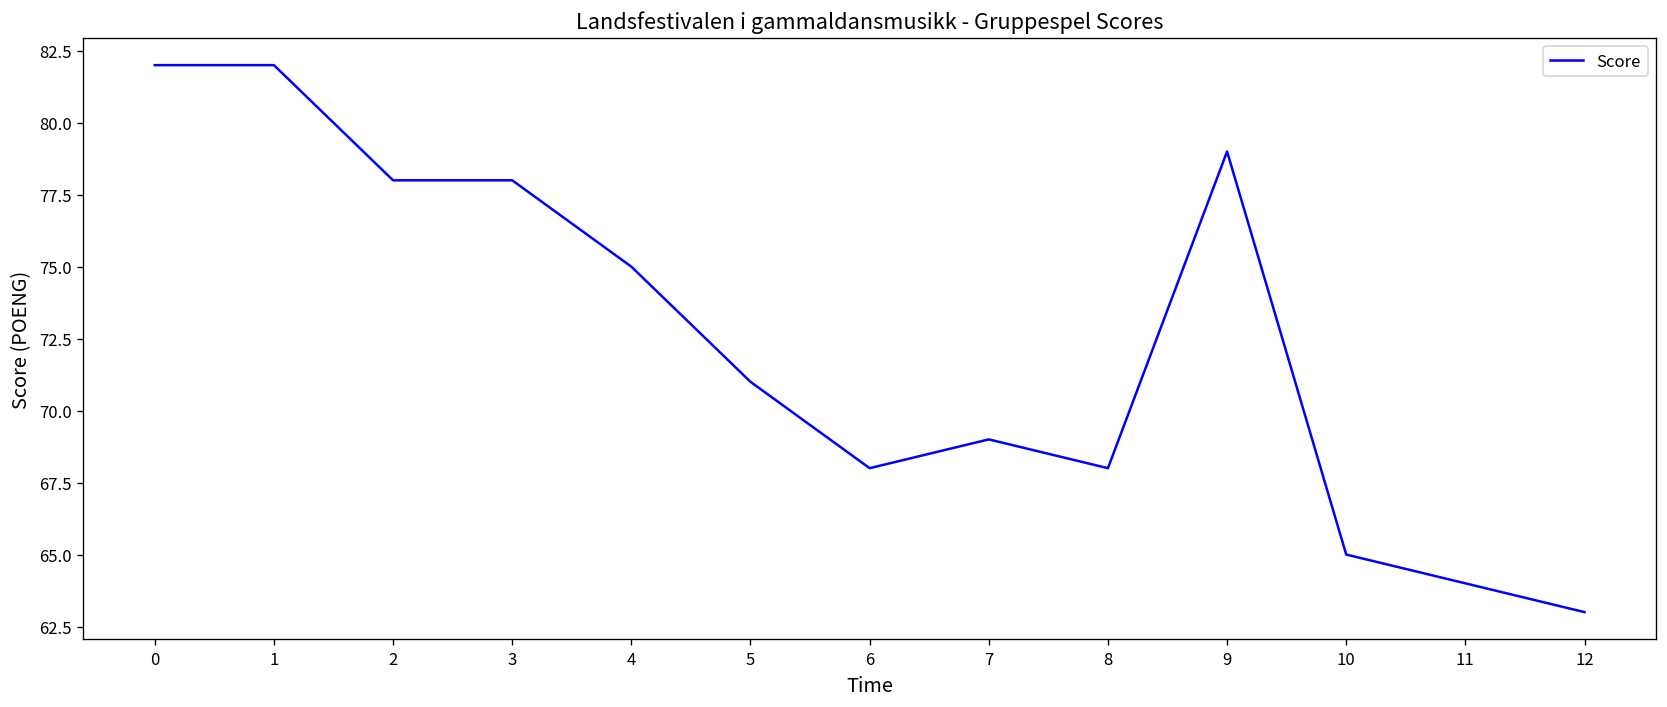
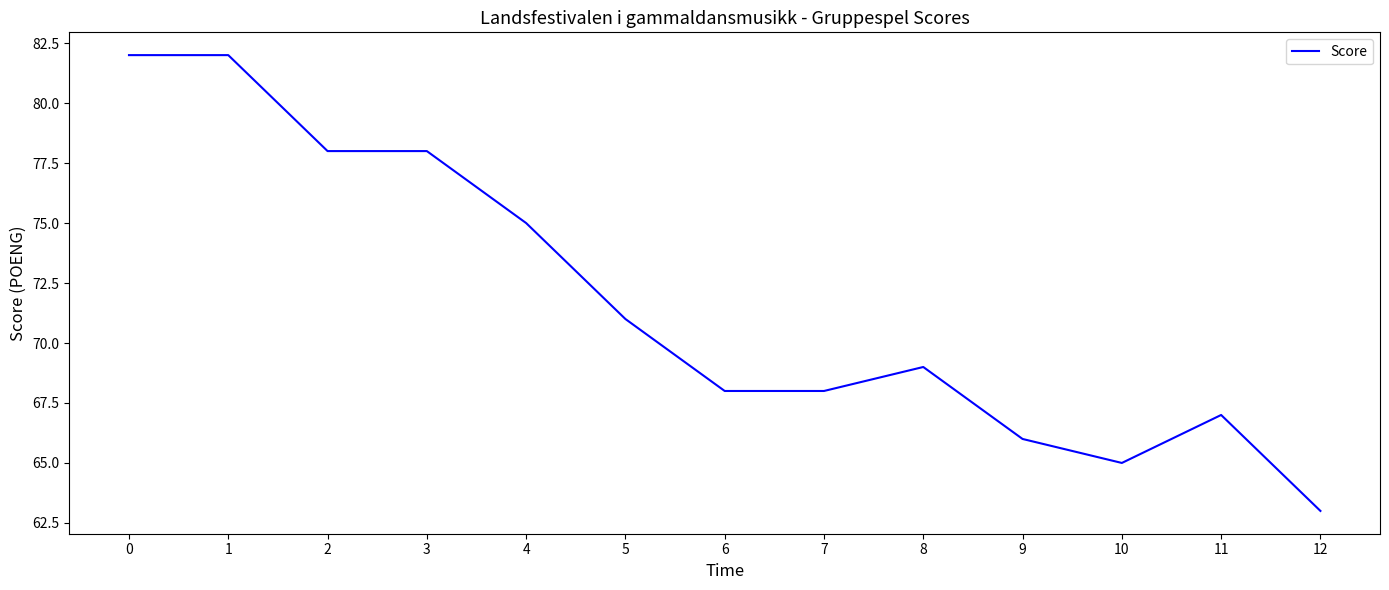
7: 69 -> 68
8: 68 -> 69
9: 79 -> 66
11: 64 -> 67
